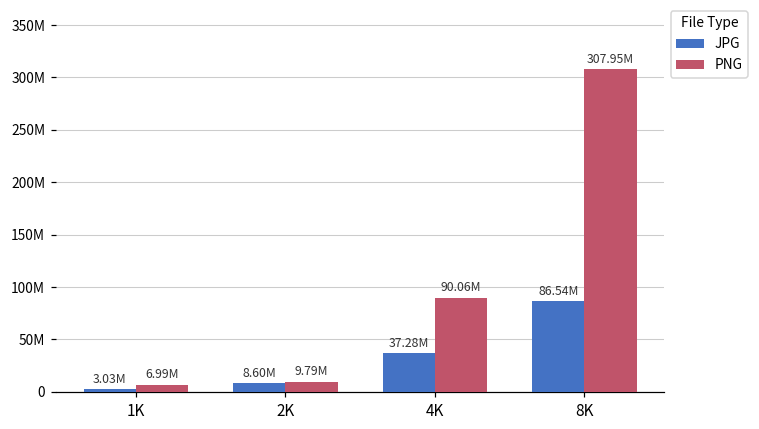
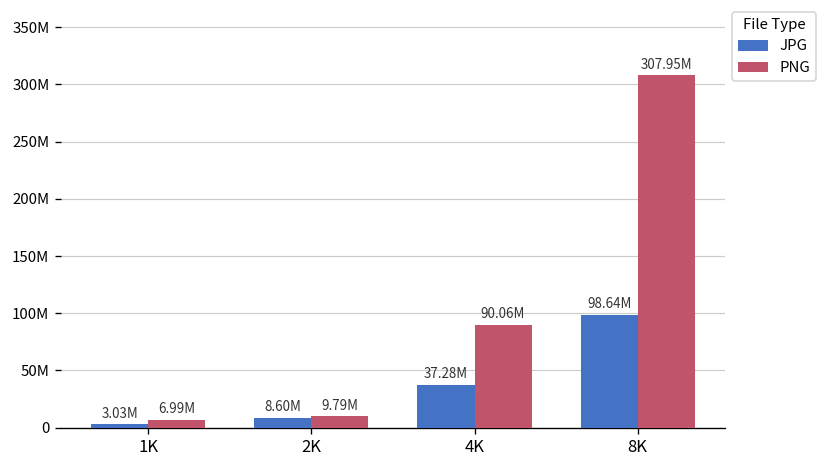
JPG, 8K: 86.54M -> 98.64M
